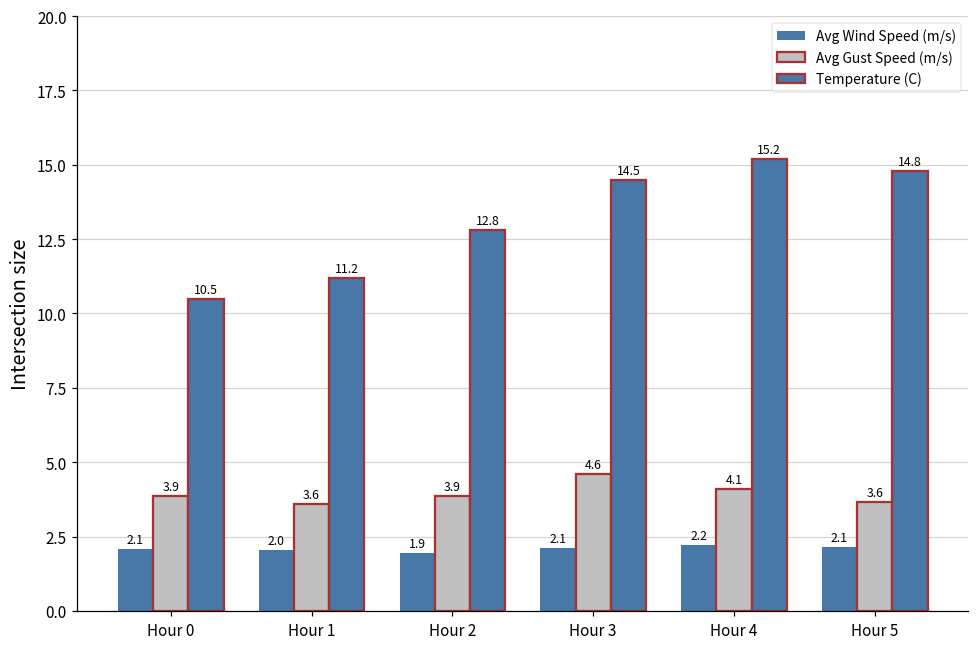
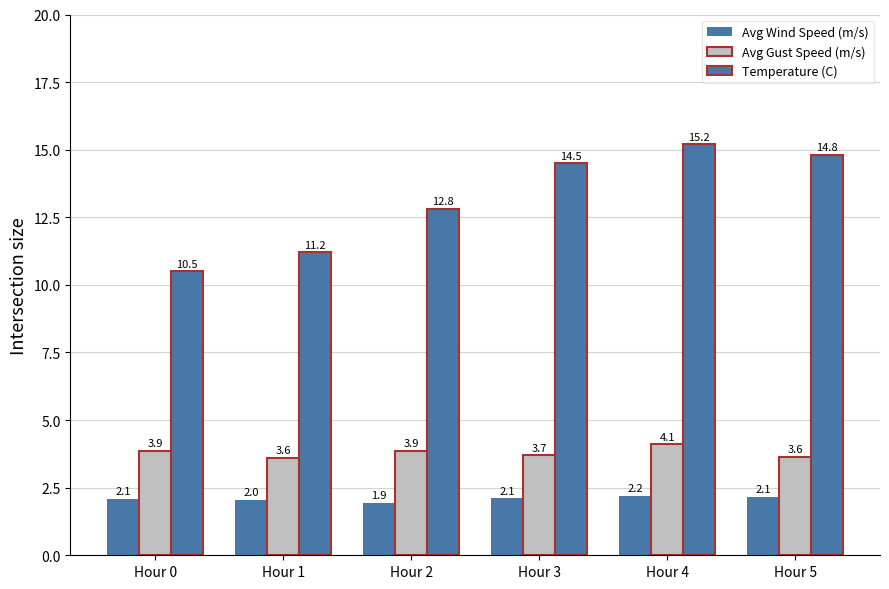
Avg Gust Speed (m/s), Hour 3: 4.6 -> 3.7
